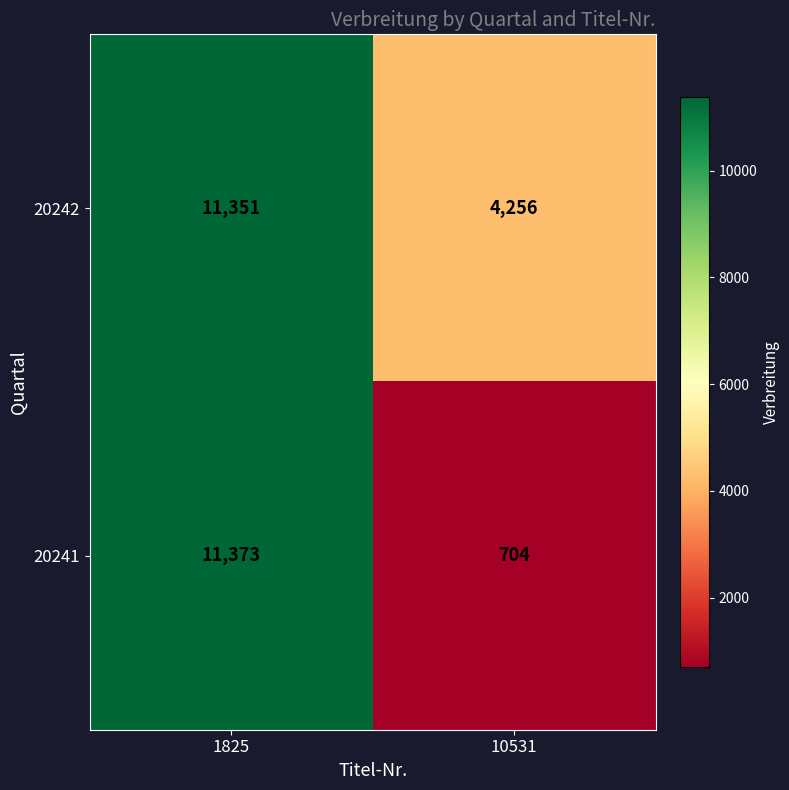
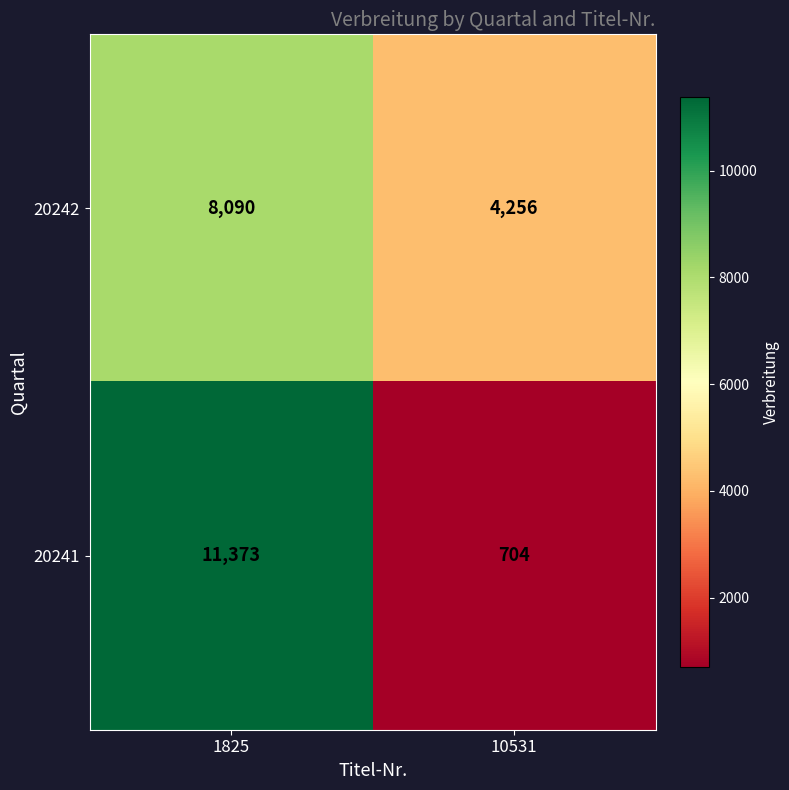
20242, 1825: 11,351 -> 8,090
